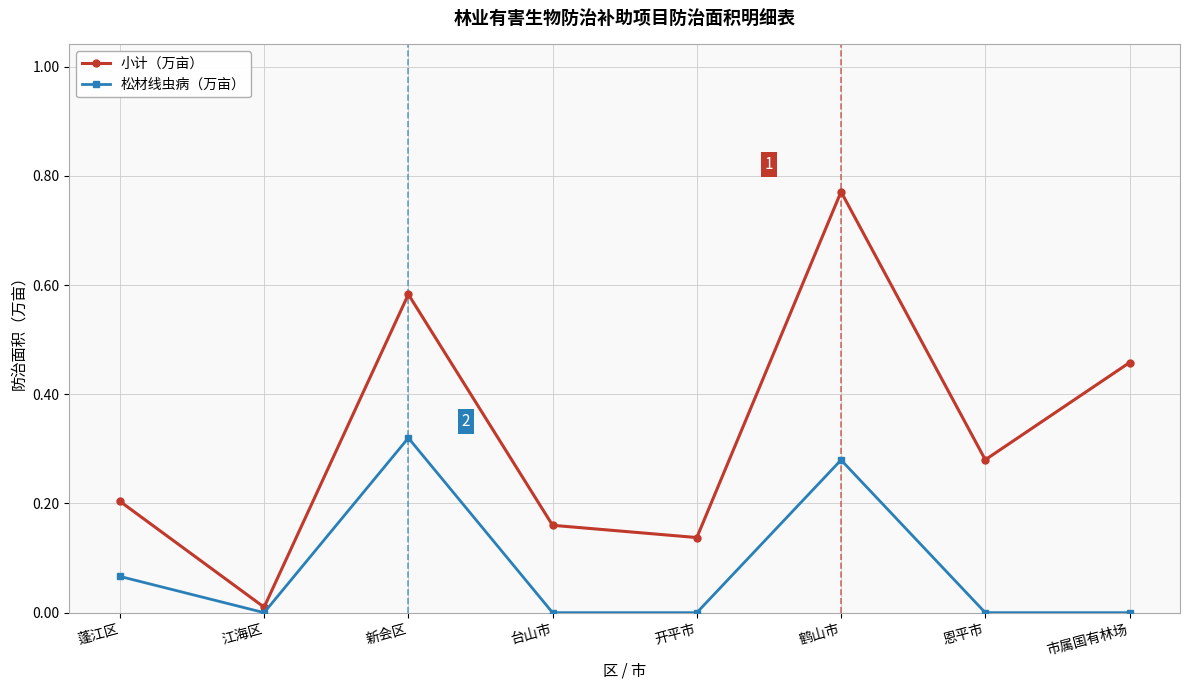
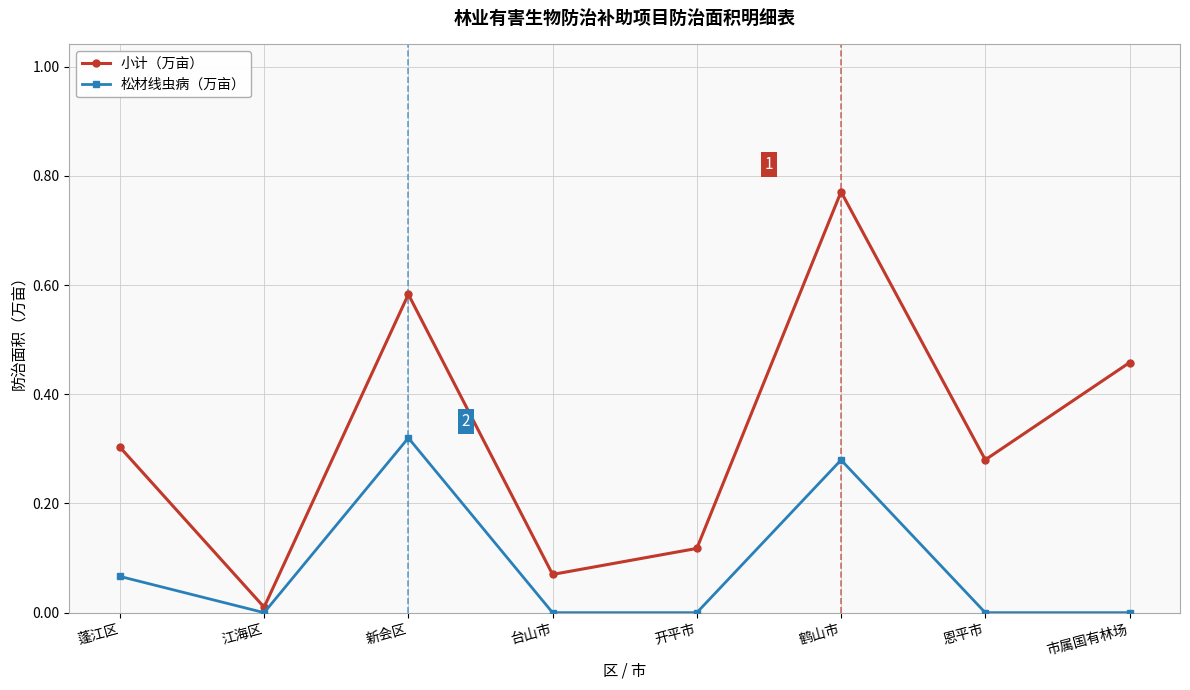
小计（万亩）, 蓬江区: 0.20 -> 0.30
小计（万亩）, 台山市: 0.16 -> 0.07
小计（万亩）, 开平市: 0.14 -> 0.12
